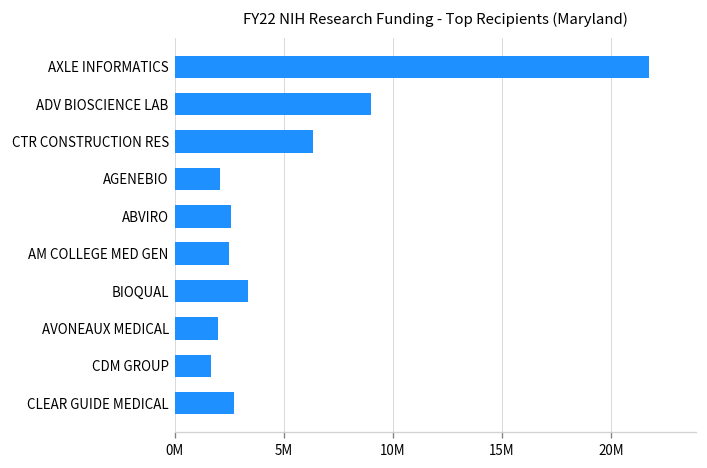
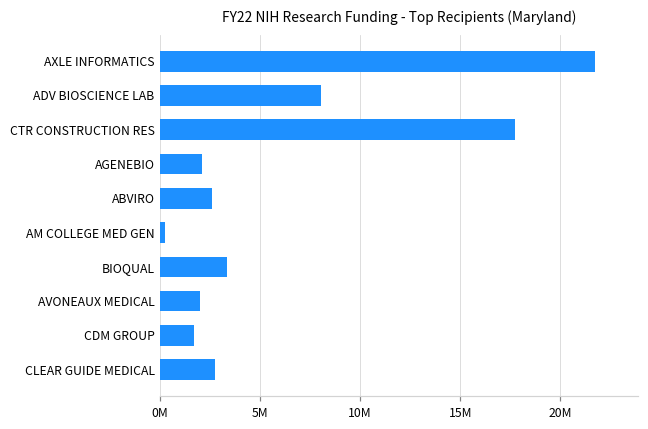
ADV BIOSCIENCE LAB: 9000000 -> 8100000
CTR CONSTRUCTION RES: 6400000 -> 17800000
AM COLLEGE MED GEN: 2500000 -> 300000
